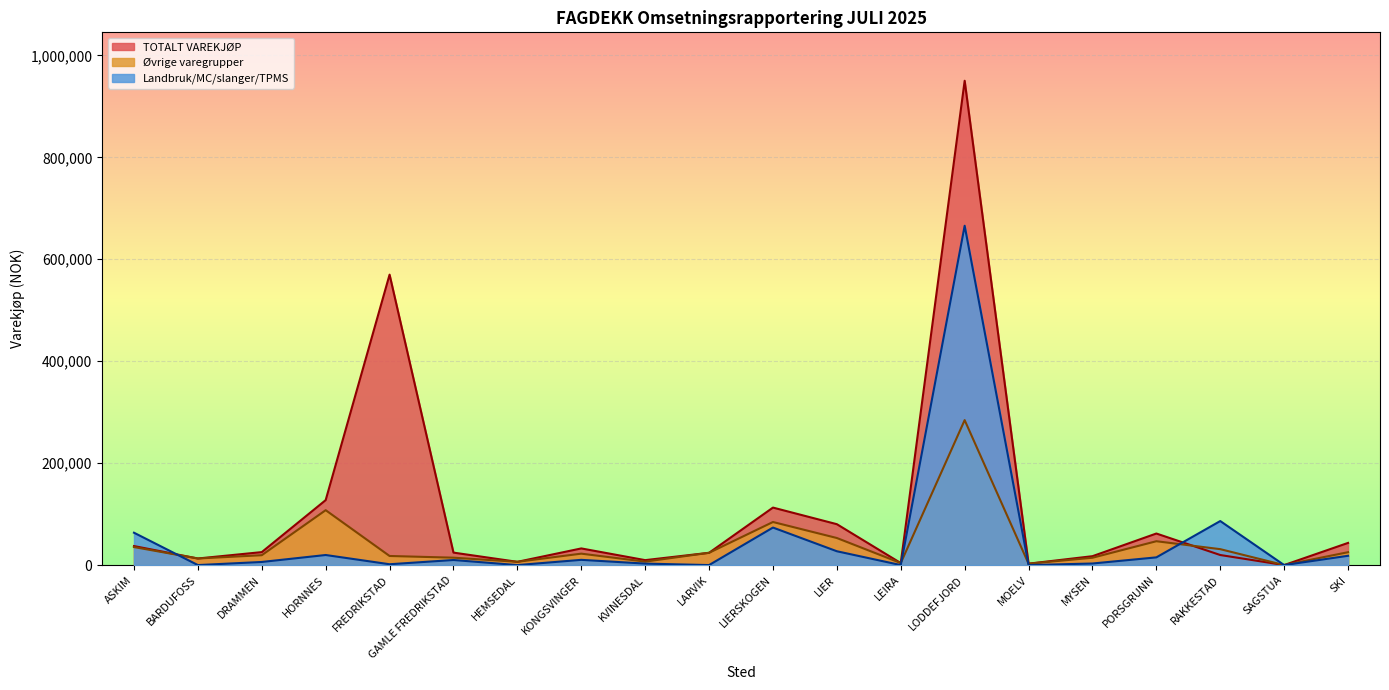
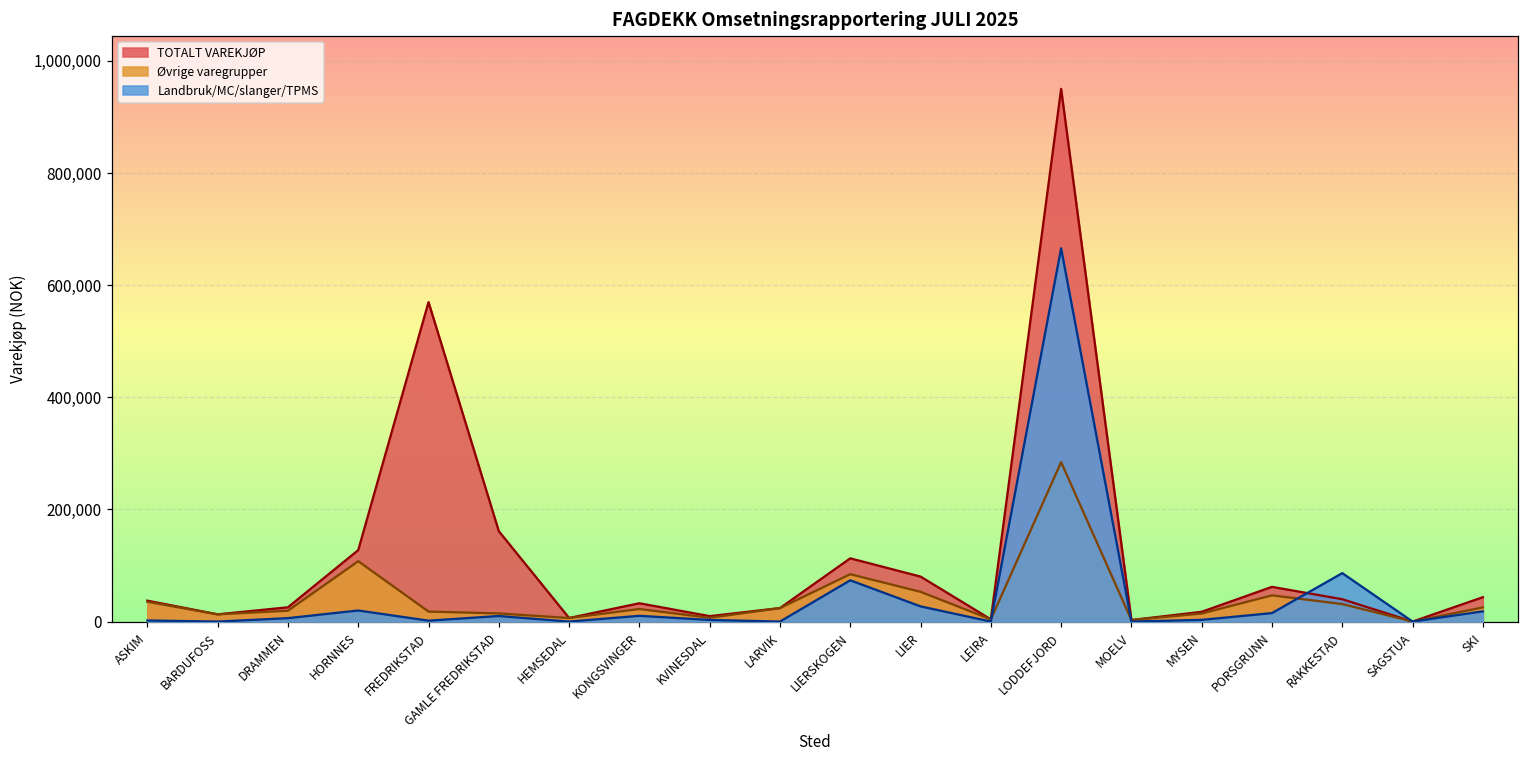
Landbruk/MC/slanger/TPMS, ASKIM: 60,000 -> 0
TOTALT VAREKJØP, GAMLE FREDRIKSTAD: 20,000 -> 160,000
TOTALT VAREKJØP, RAKKESTAD: 20,000 -> 40,000
